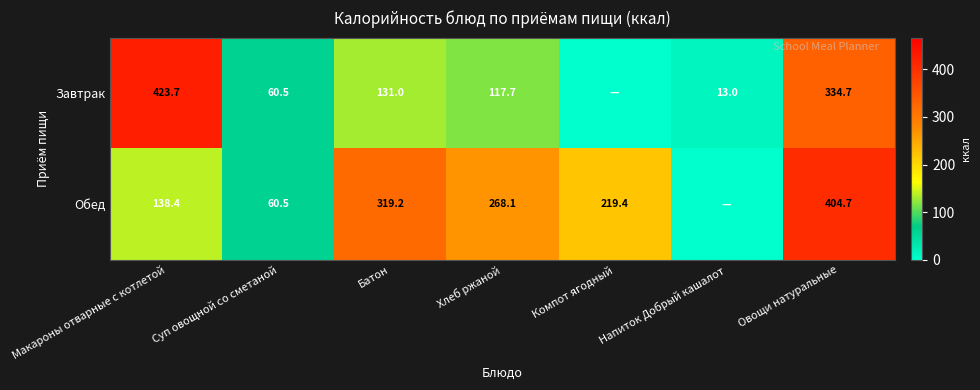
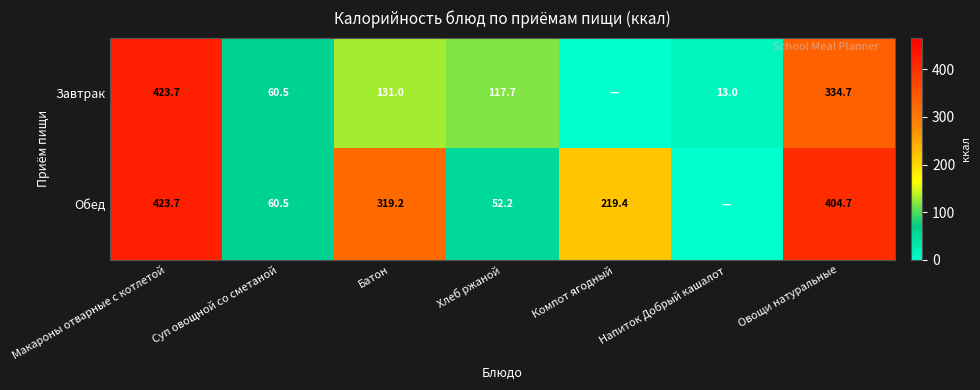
Обед, Макароны отварные с котлетой: 138.4 -> 423.7
Обед, Хлеб ржаной: 268.1 -> 52.2
